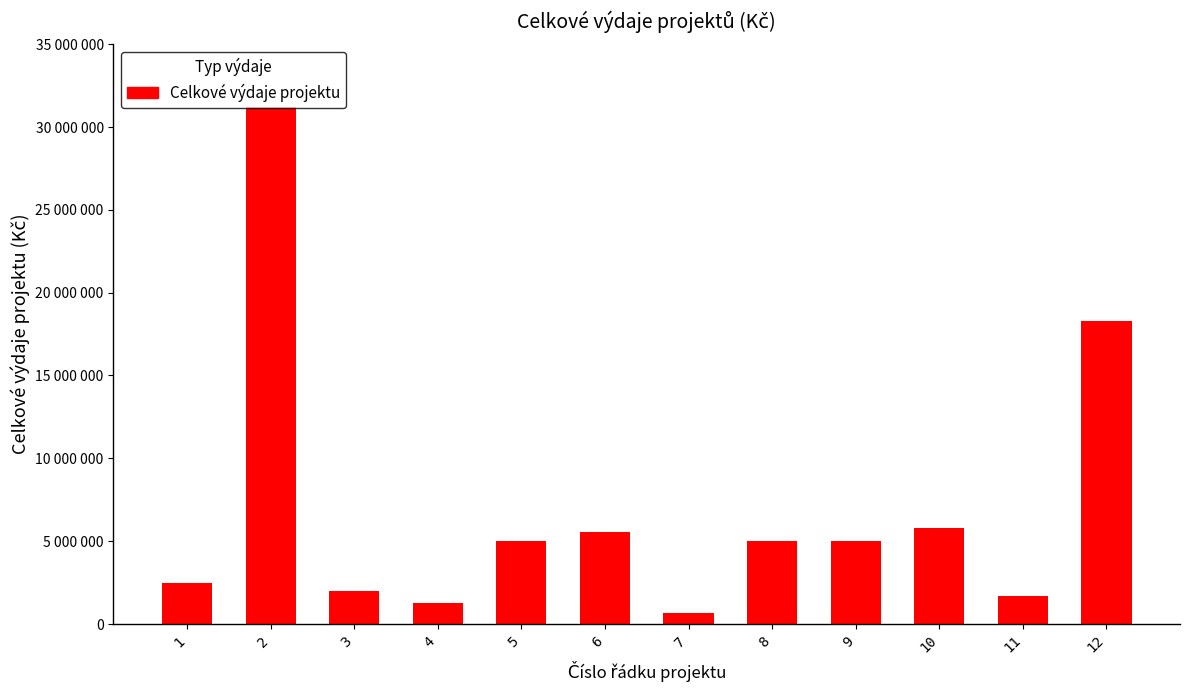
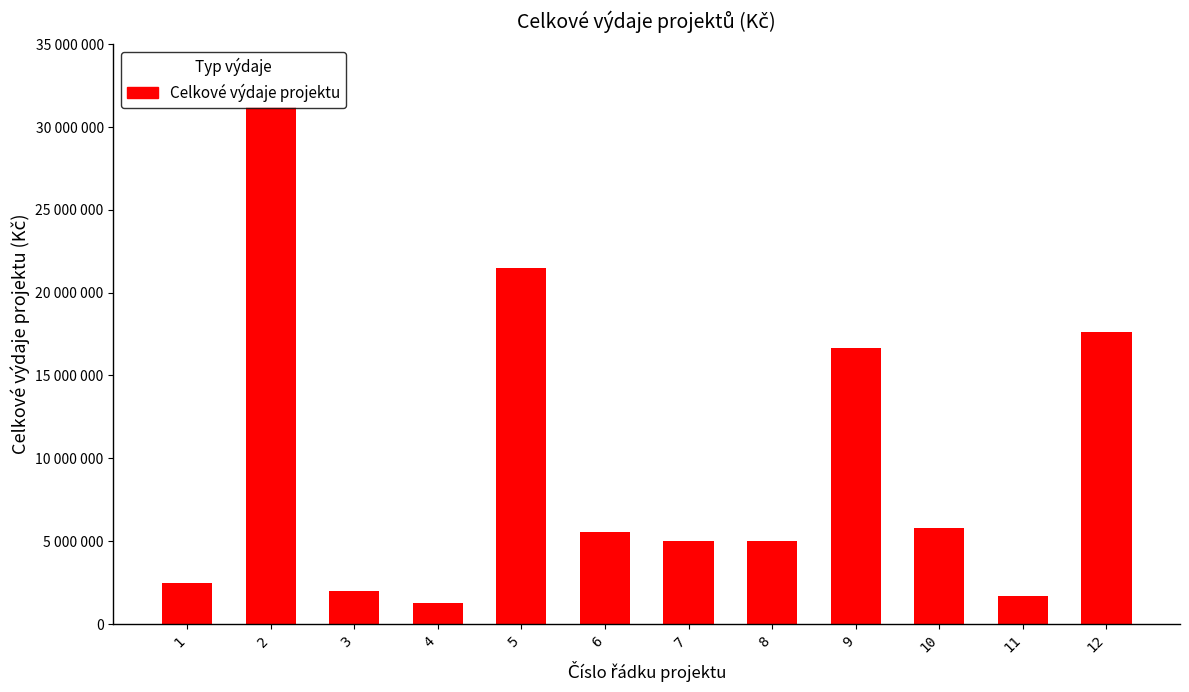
5: 5000000 -> 21500000
7: 700000 -> 5000000
9: 5000000 -> 16700000
12: 18300000 -> 17600000
